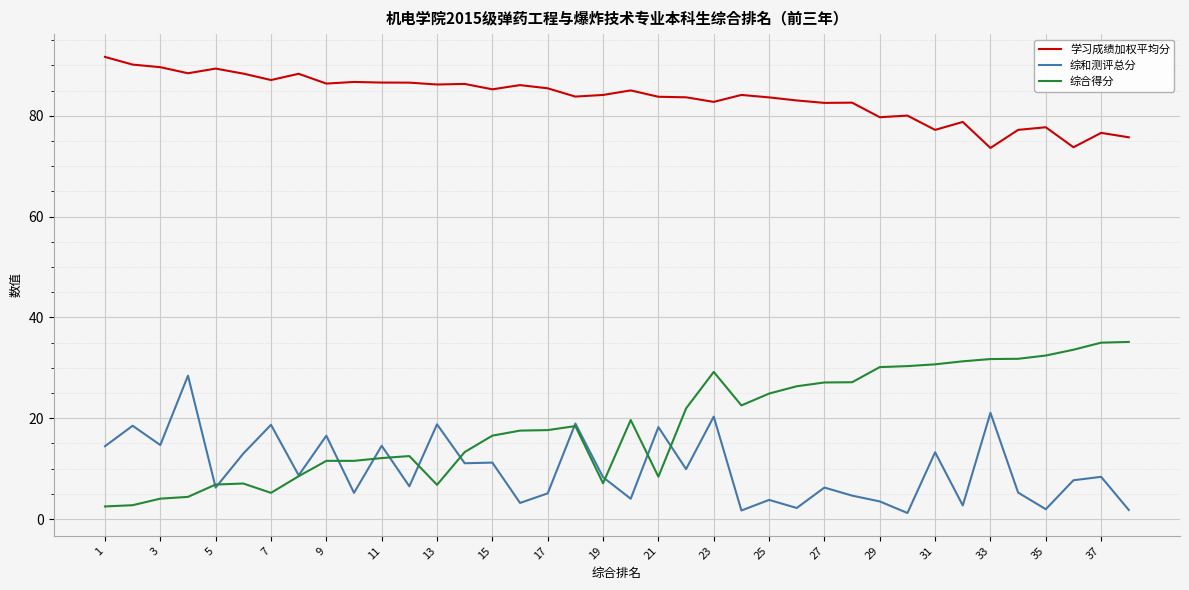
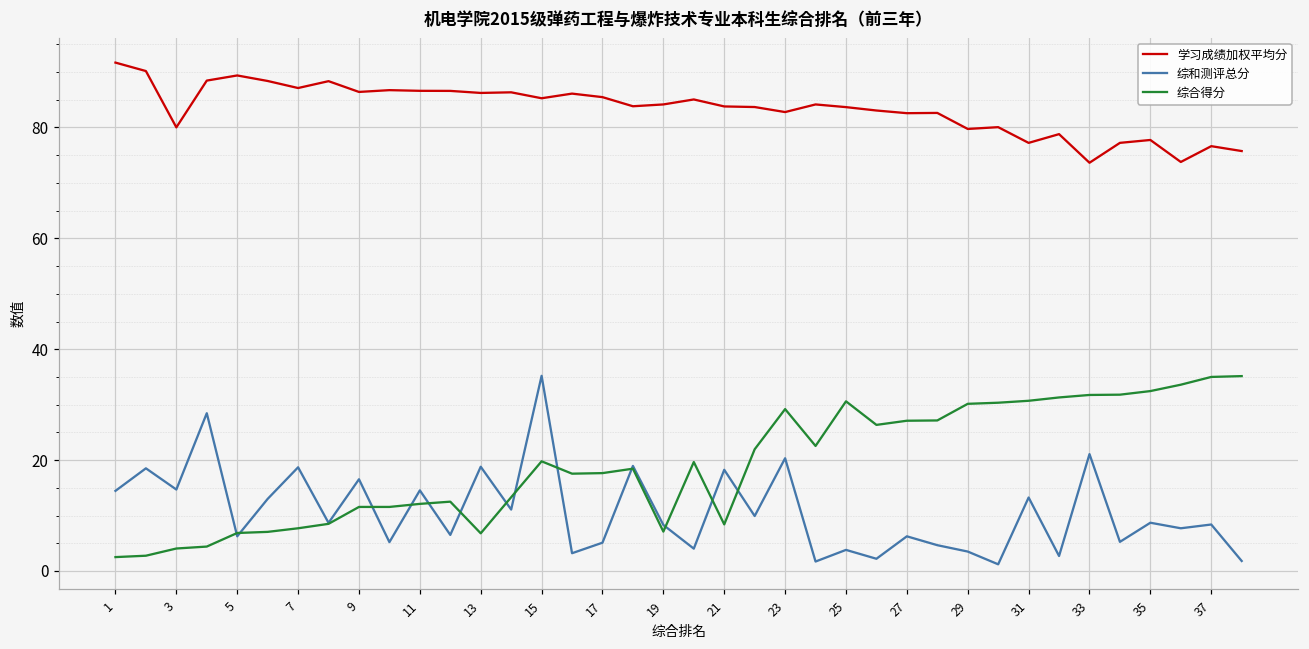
学习成绩加权平均分, 3: 90 -> 80
综合得分, 7: 5 -> 8
综和测评总分, 15: 11 -> 35
综合得分, 15: 17 -> 20
综合得分, 25: 25 -> 31
综和测评总分, 35: 2 -> 9
